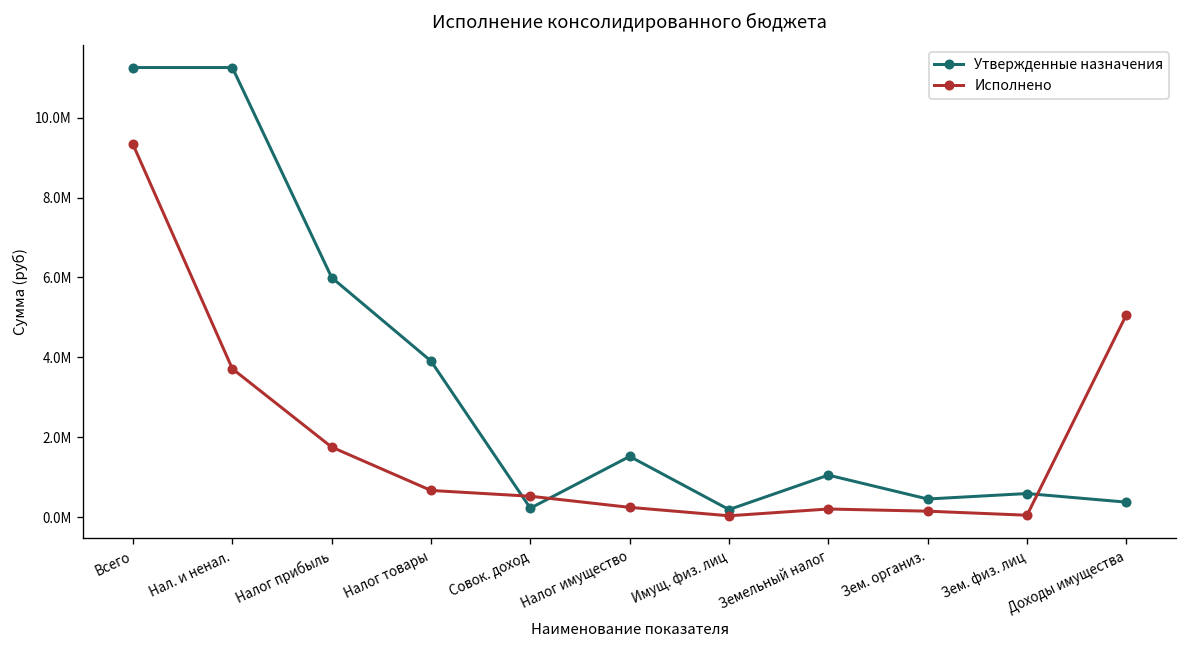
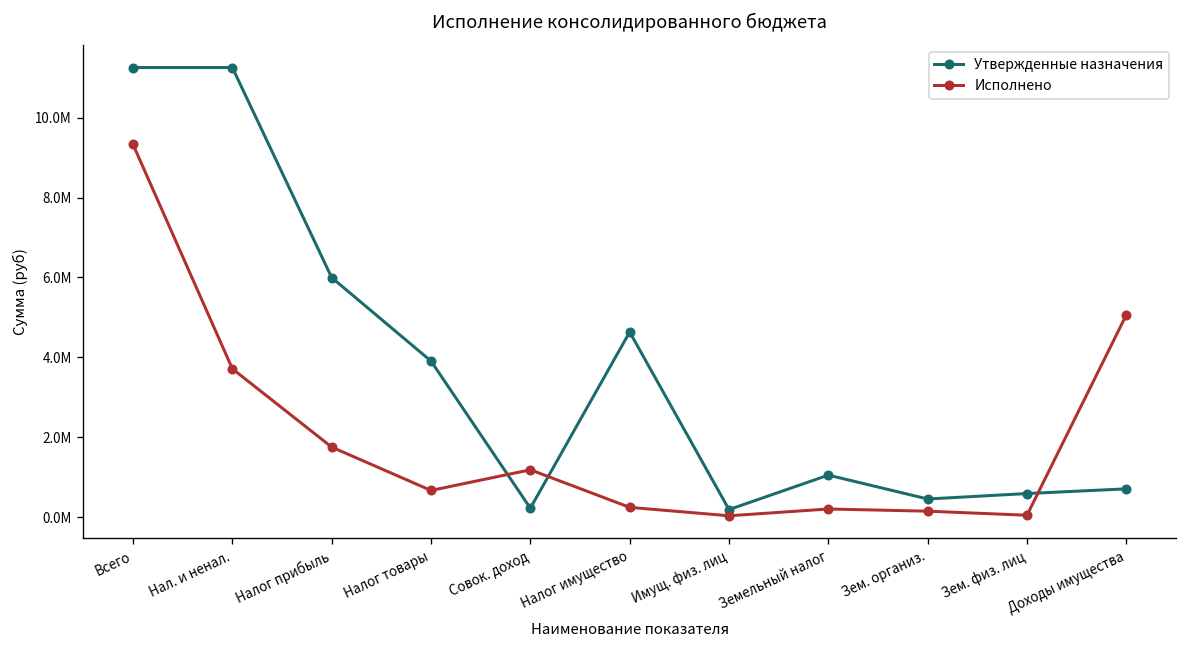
Исполнено, Совок. доход: 500000 -> 1200000
Утвержденные назначения, Налог имущество: 1500000 -> 4600000
Утвержденные назначения, Доходы имущества: 400000 -> 700000
